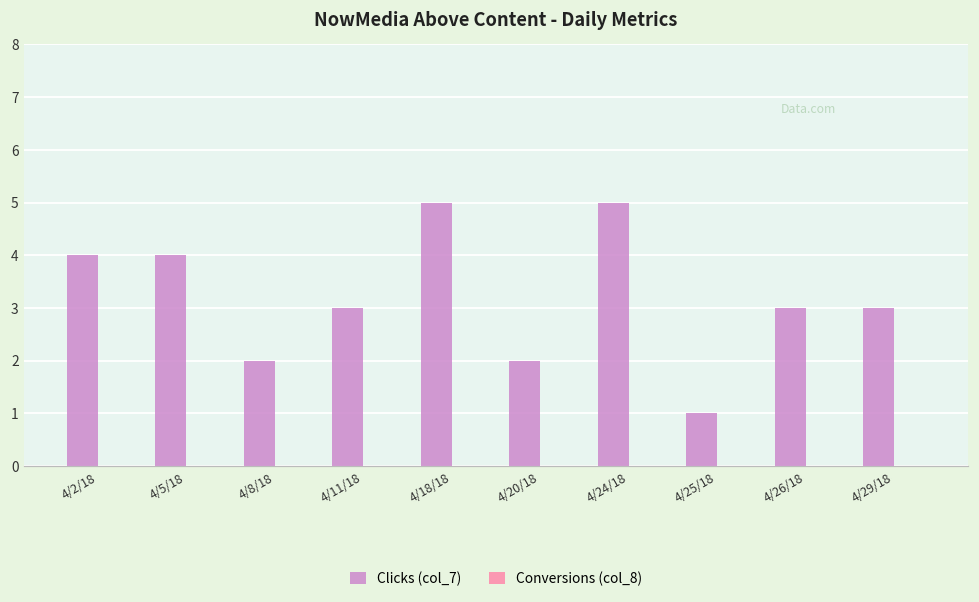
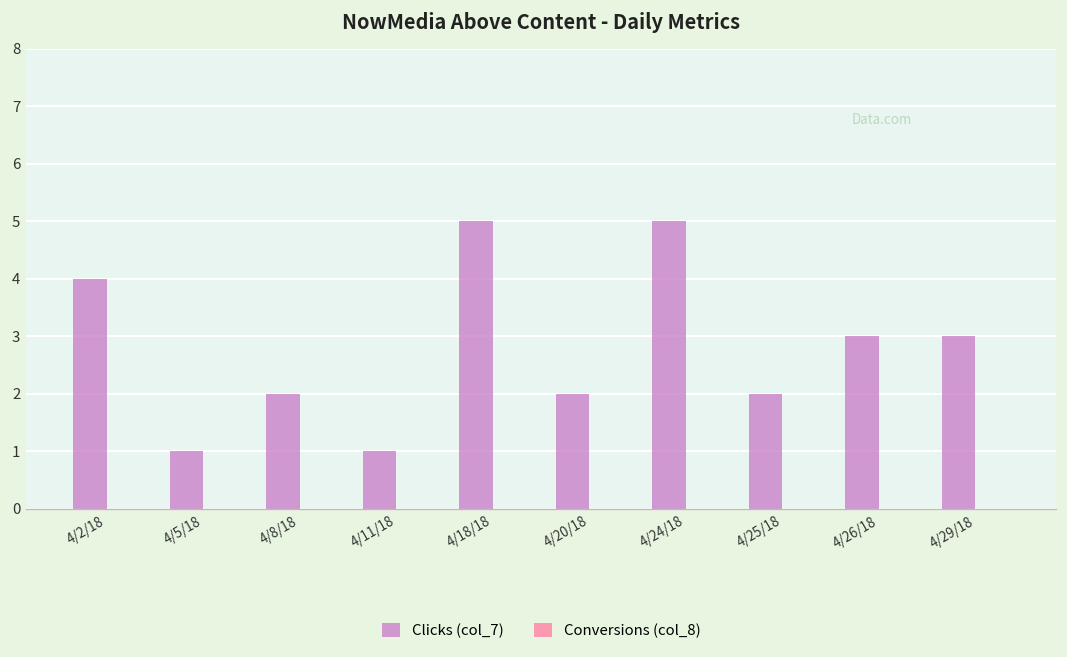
Clicks (col_7), 4/5/18: 4 -> 1
Clicks (col_7), 4/11/18: 3 -> 1
Clicks (col_7), 4/25/18: 1 -> 2
